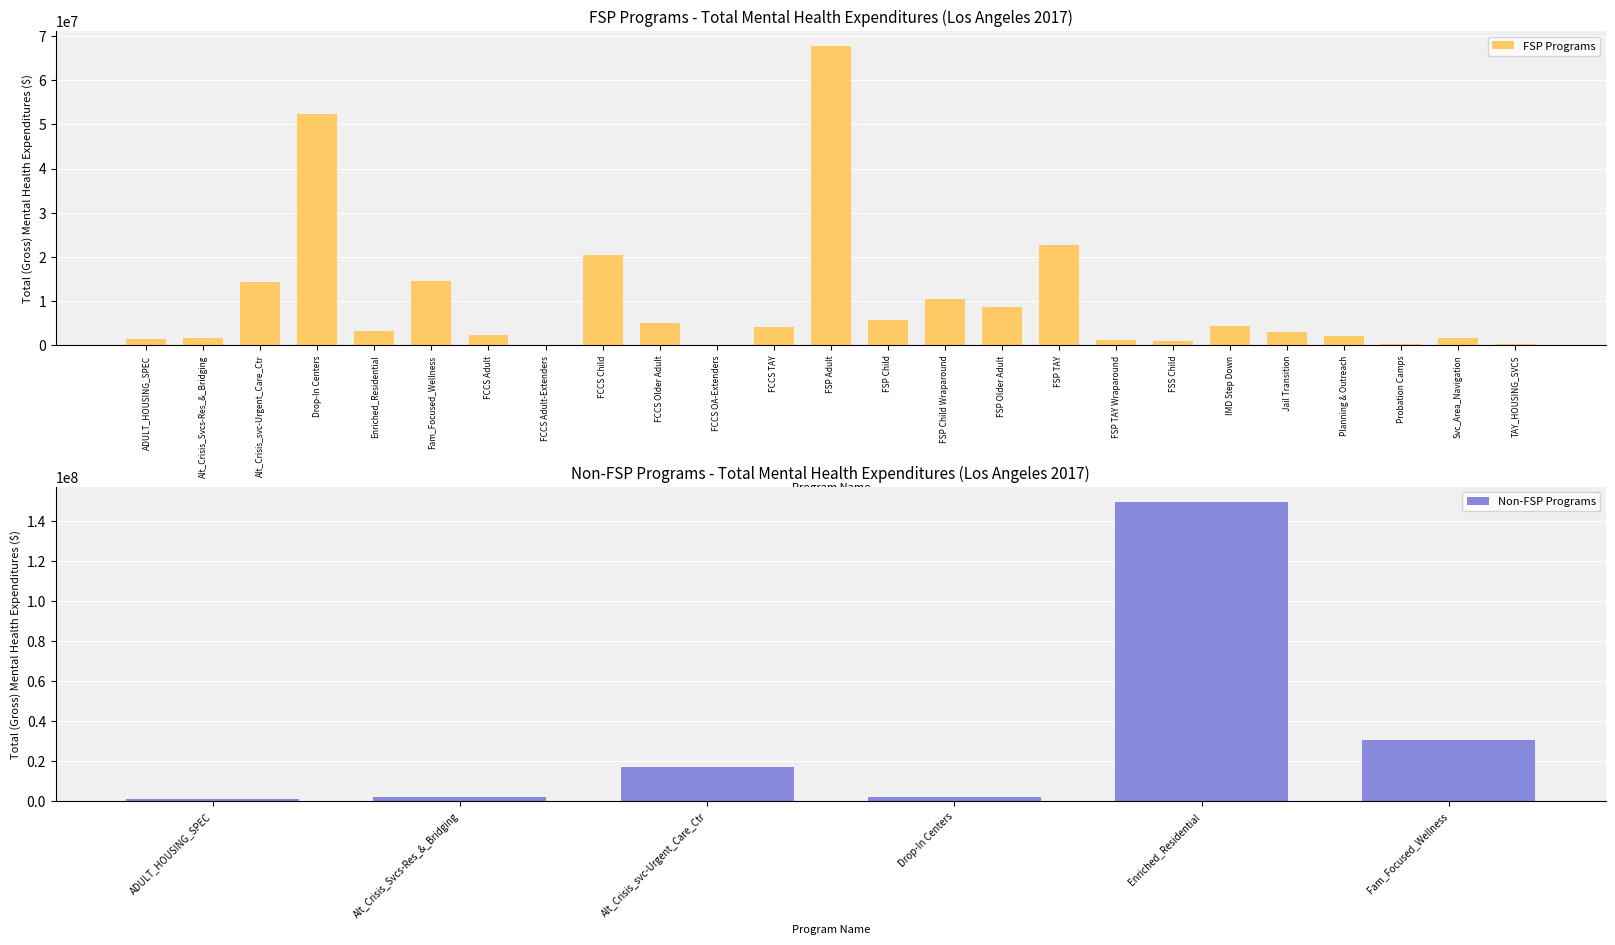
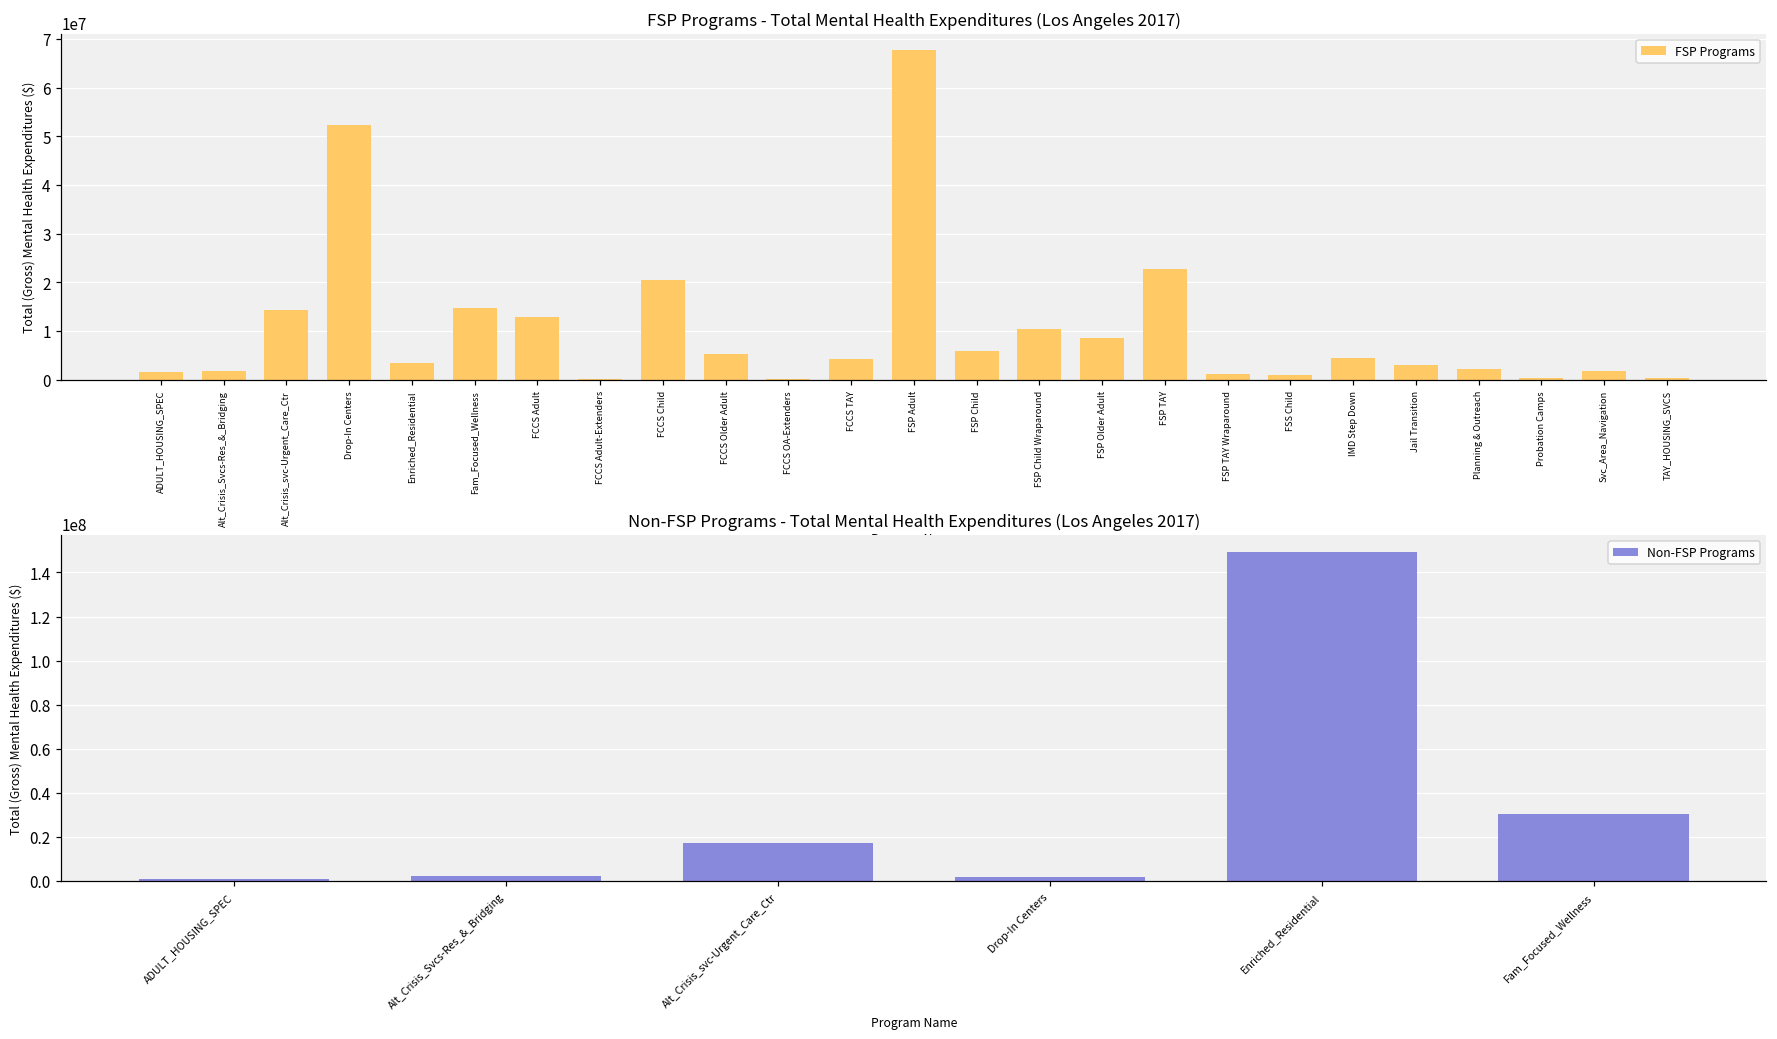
FSP Programs - Total Mental Health Expenditures (Los Angeles 2017), FCCS Adult: 2000000 -> 13000000
